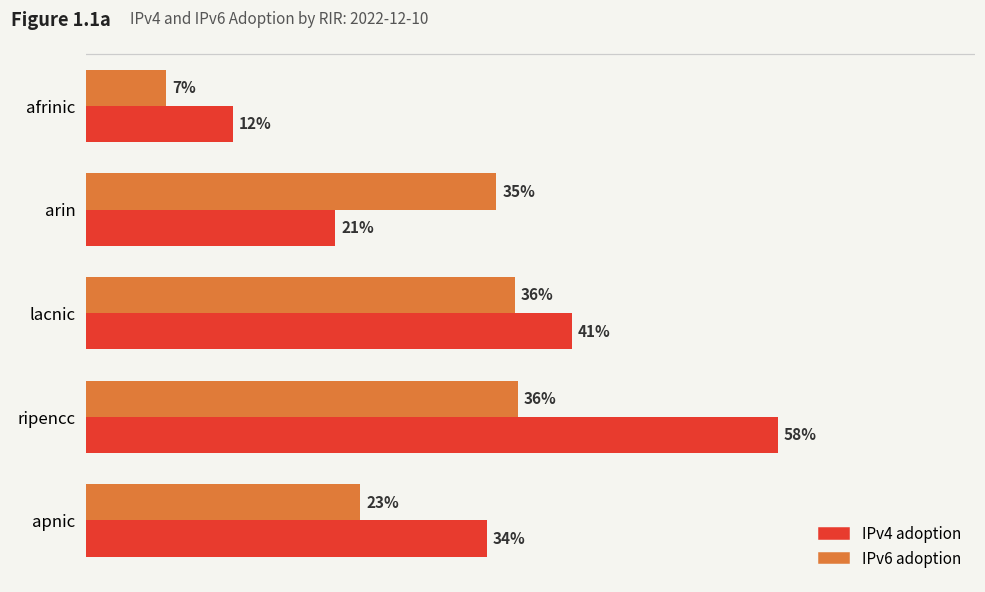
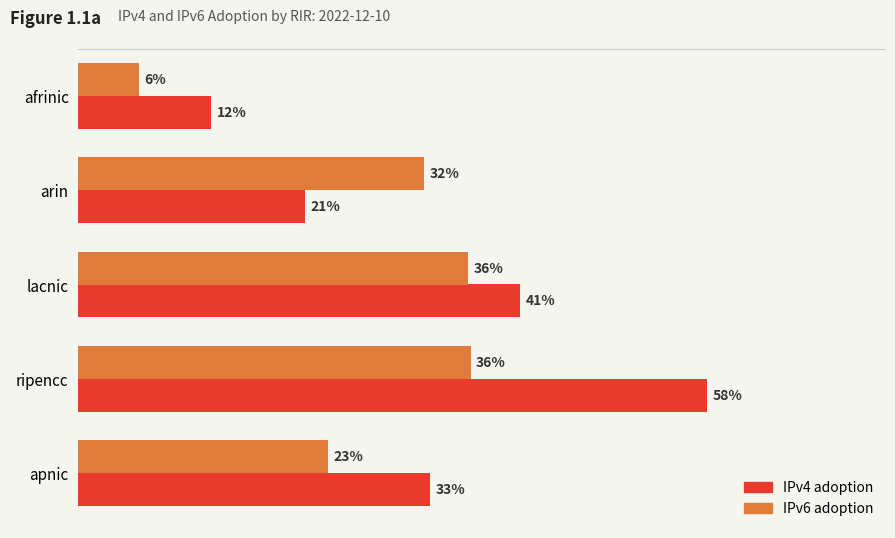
IPv6 adoption, afrinic: 7% -> 6%
IPv6 adoption, arin: 35% -> 32%
IPv4 adoption, apnic: 34% -> 33%
